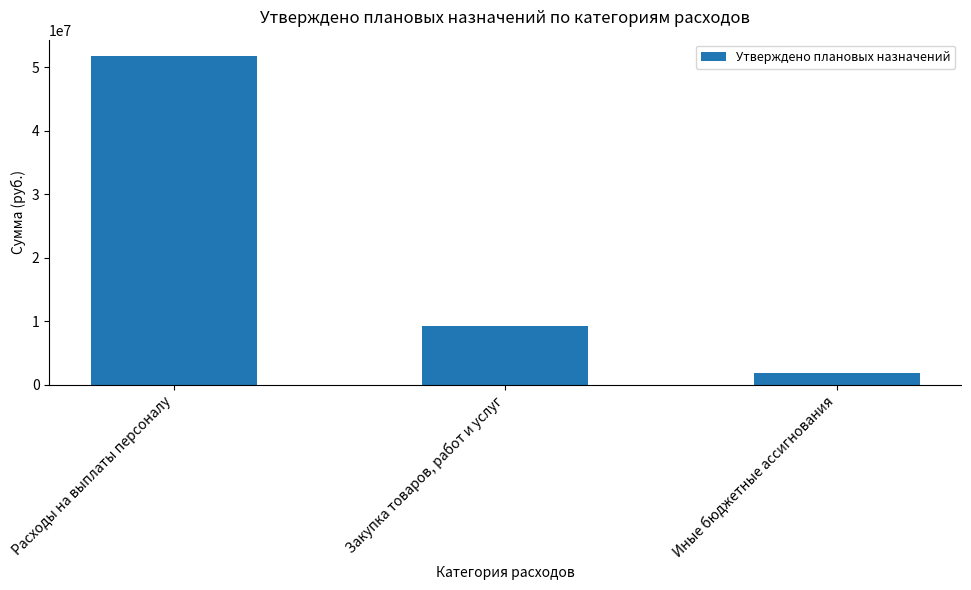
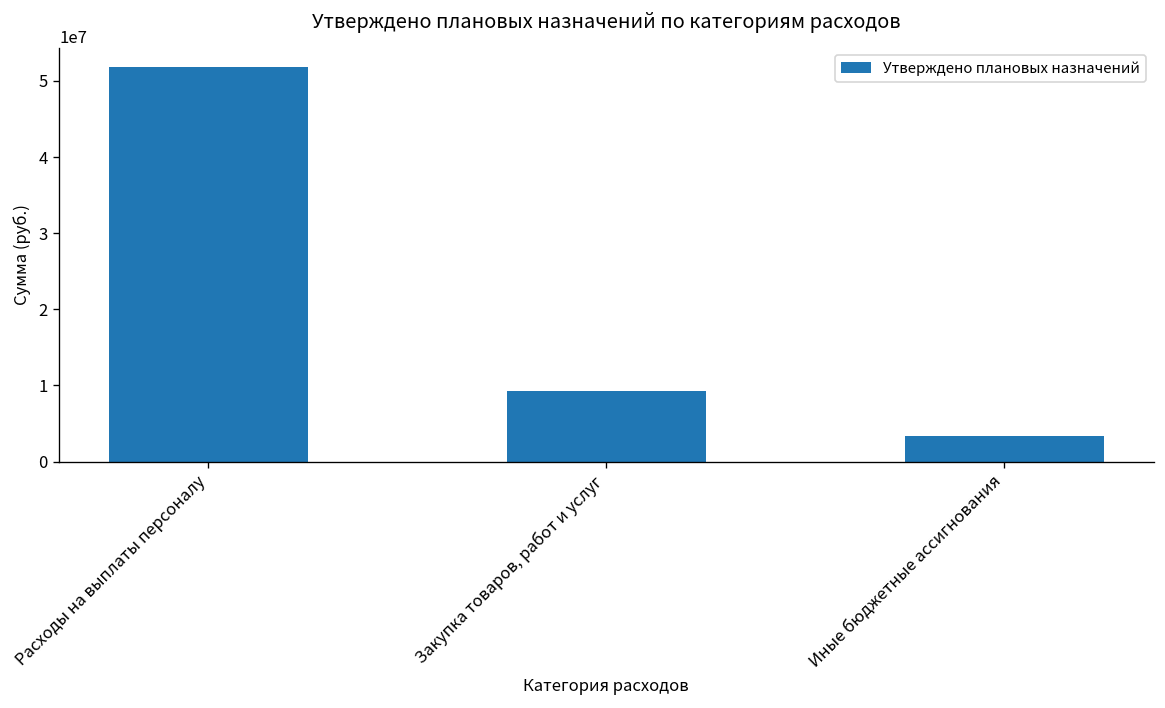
Иные бюджетные ассигнования: 2000000 -> 3000000
